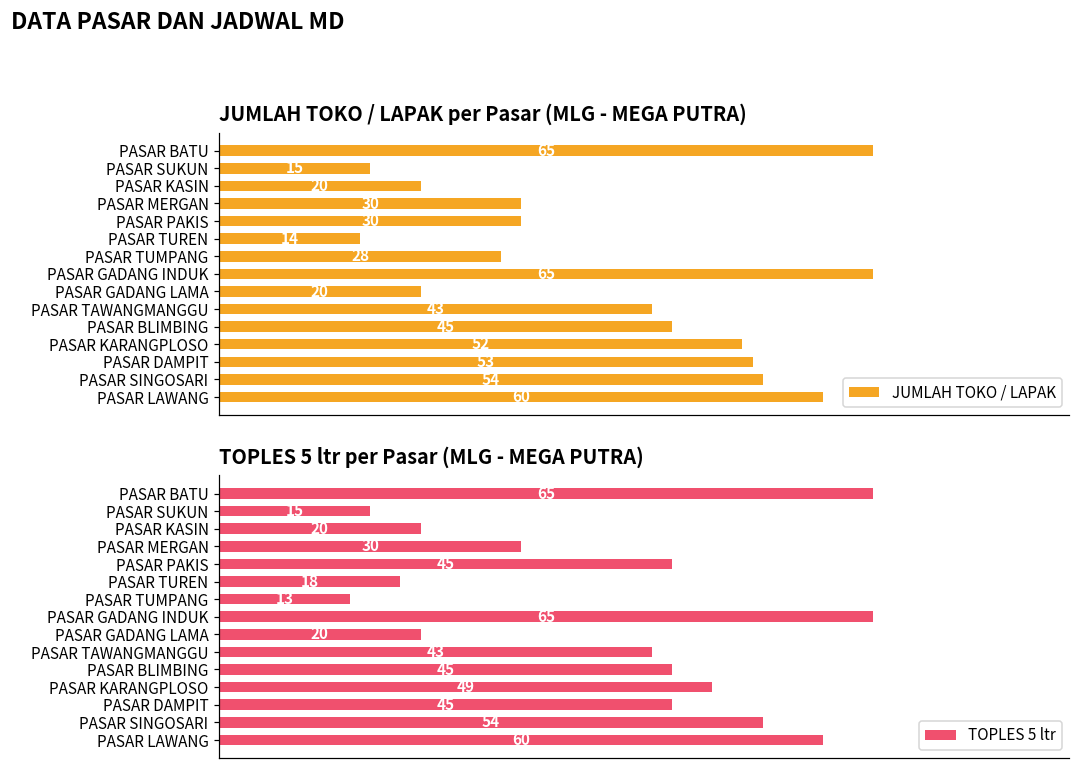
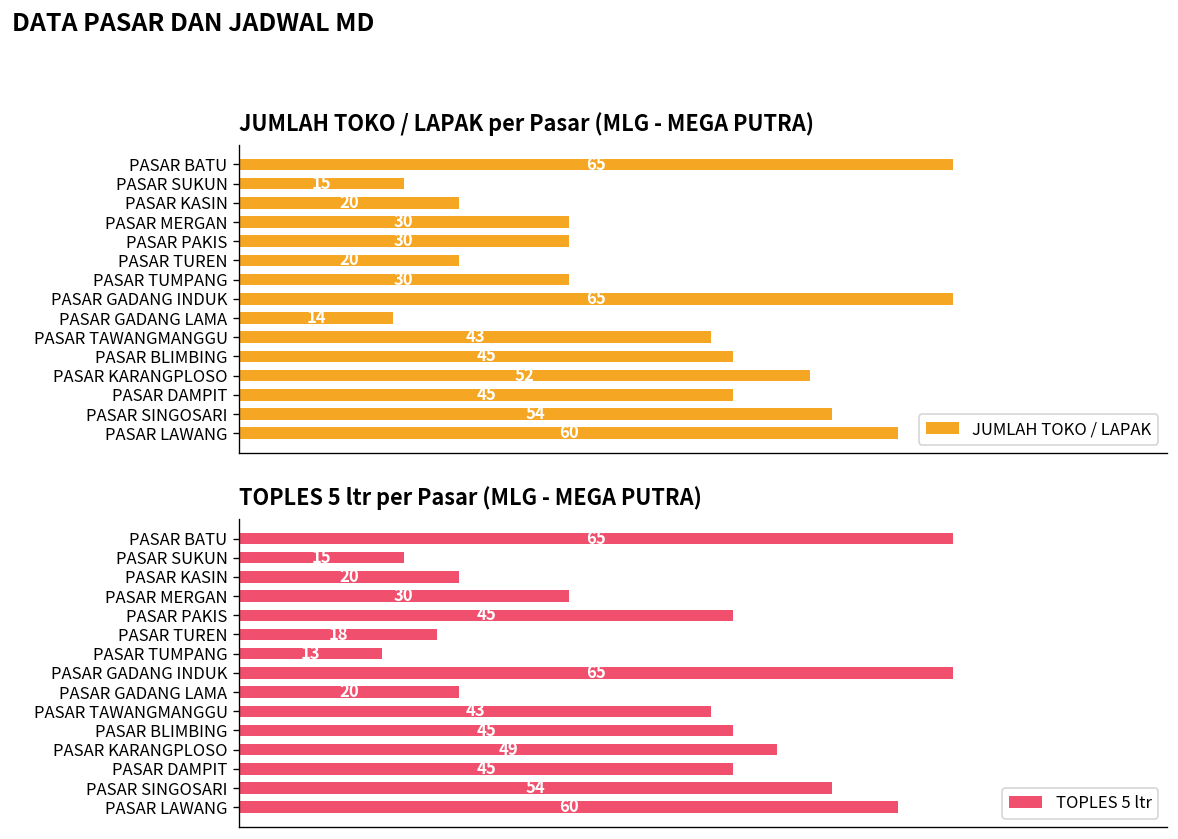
JUMLAH TOKO / LAPAK per Pasar (MLG - MEGA PUTRA), PASAR TUREN: 14 -> 20
JUMLAH TOKO / LAPAK per Pasar (MLG - MEGA PUTRA), PASAR TUMPANG: 28 -> 30
JUMLAH TOKO / LAPAK per Pasar (MLG - MEGA PUTRA), PASAR GADANG LAMA: 20 -> 14
JUMLAH TOKO / LAPAK per Pasar (MLG - MEGA PUTRA), PASAR DAMPIT: 53 -> 45
